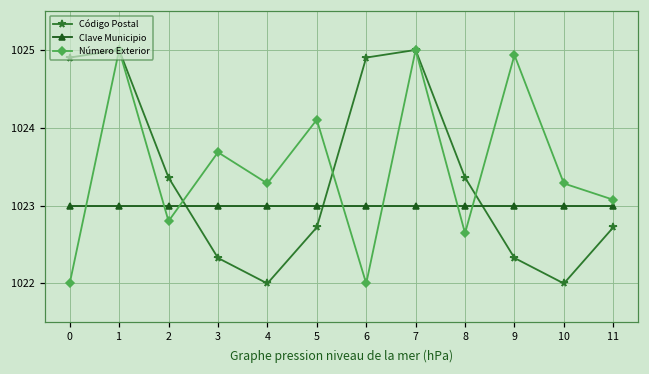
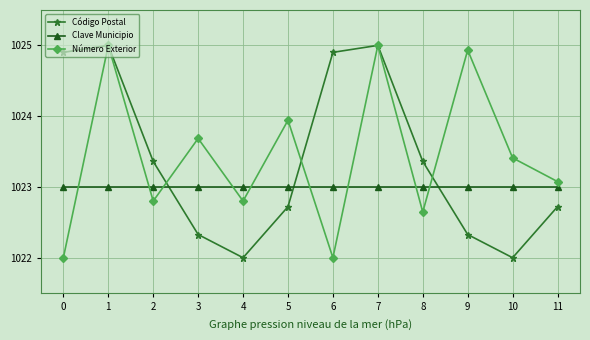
Número Exterior, 4: 1023.3 -> 1022.8
Número Exterior, 5: 1024.1 -> 1023.9
Número Exterior, 10: 1023.3 -> 1023.4
